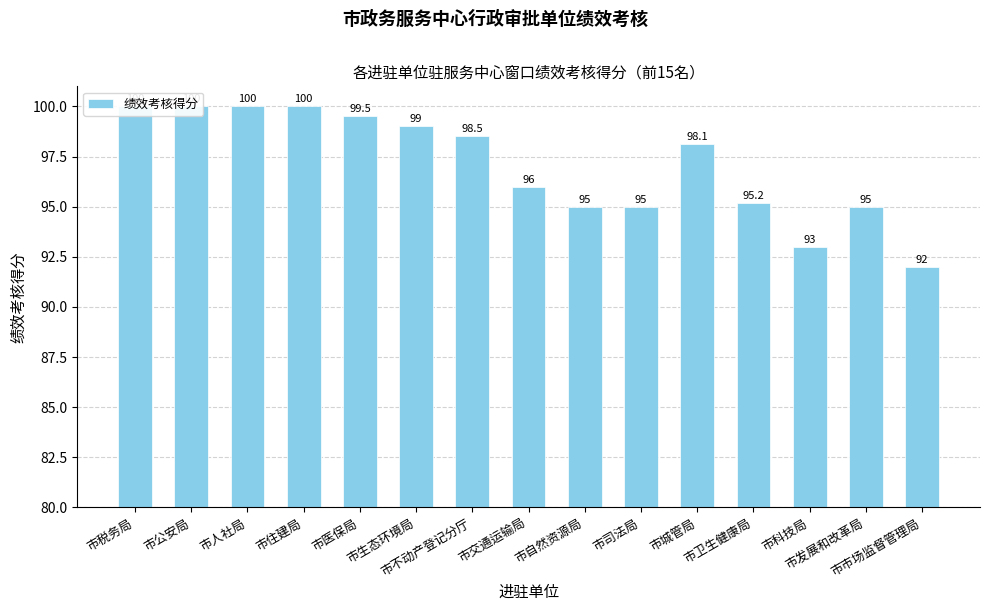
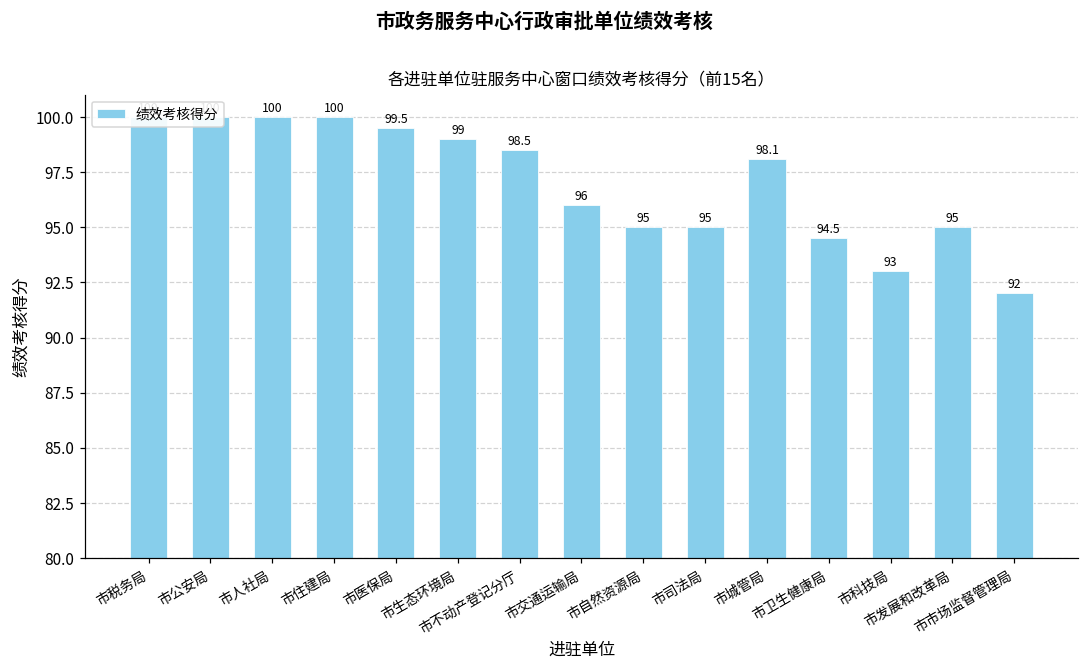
市卫生健康局: 95.2 -> 94.5
